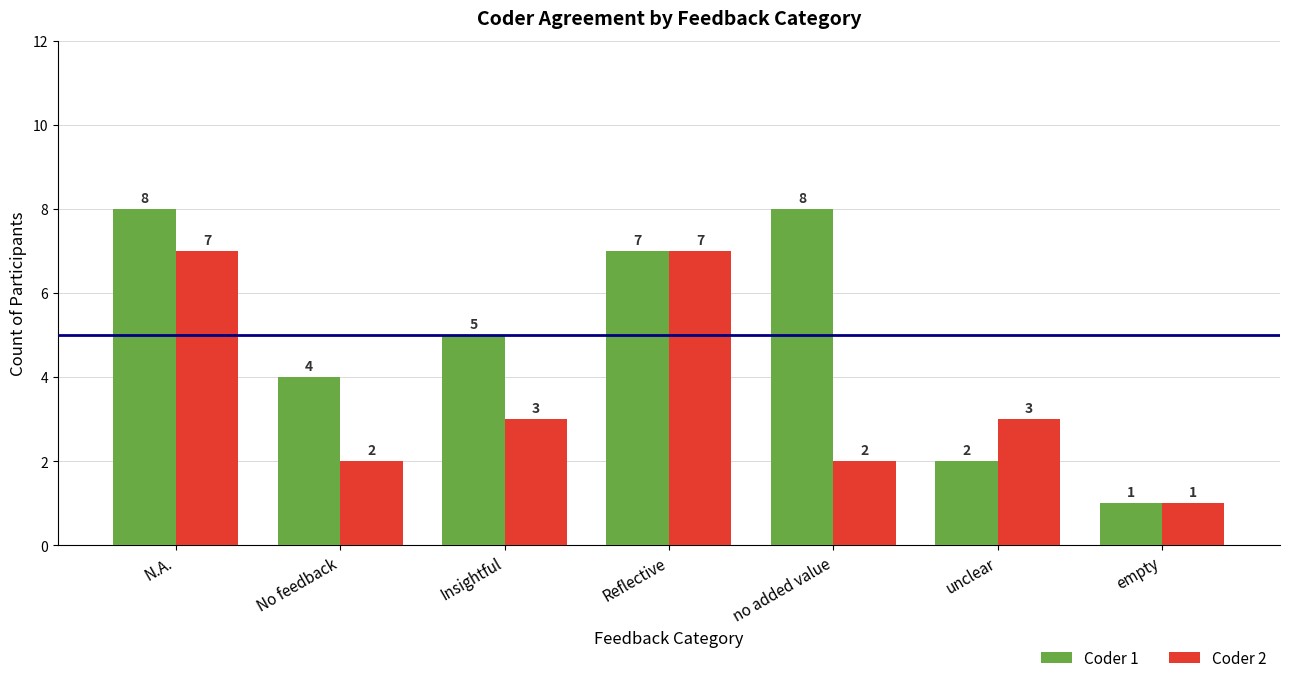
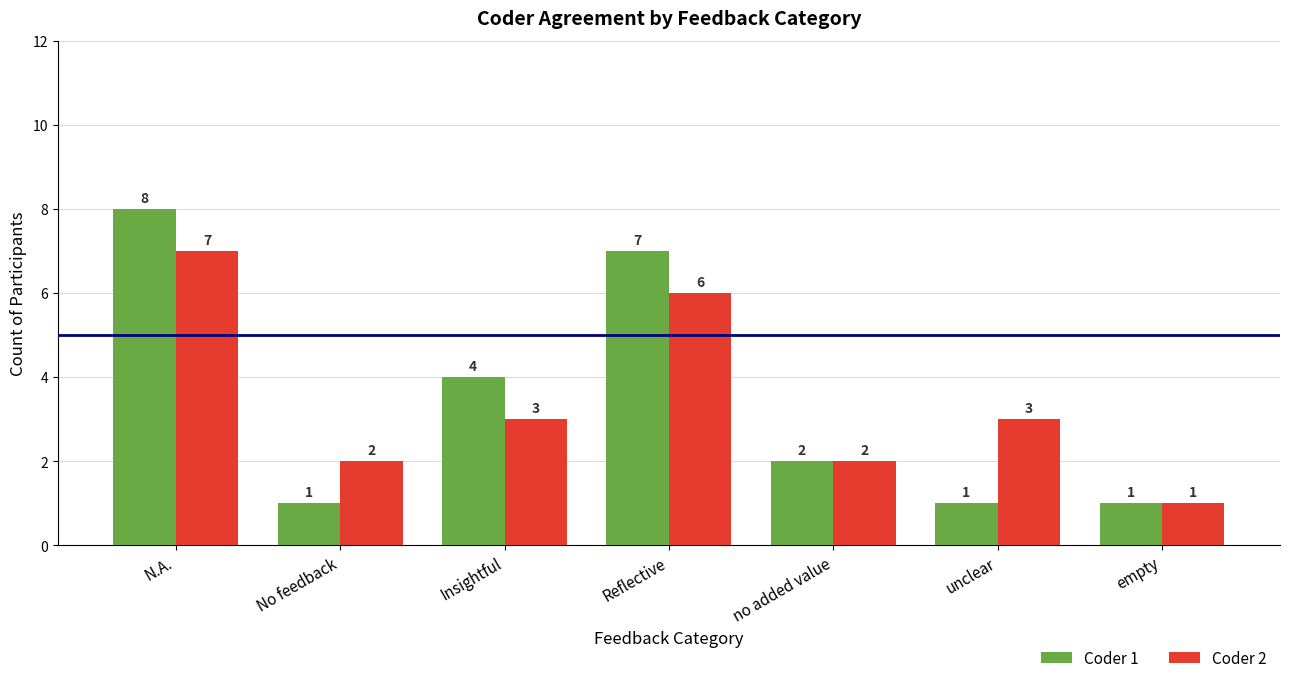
Coder 1, No feedback: 4 -> 1
Coder 1, Insightful: 5 -> 4
Coder 2, Reflective: 7 -> 6
Coder 1, no added value: 8 -> 2
Coder 1, unclear: 2 -> 1
